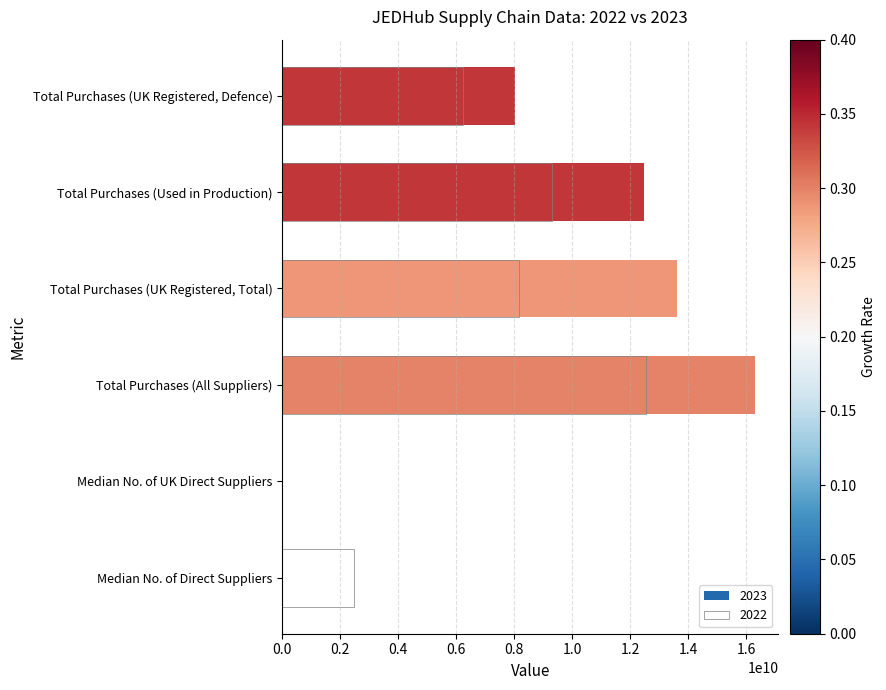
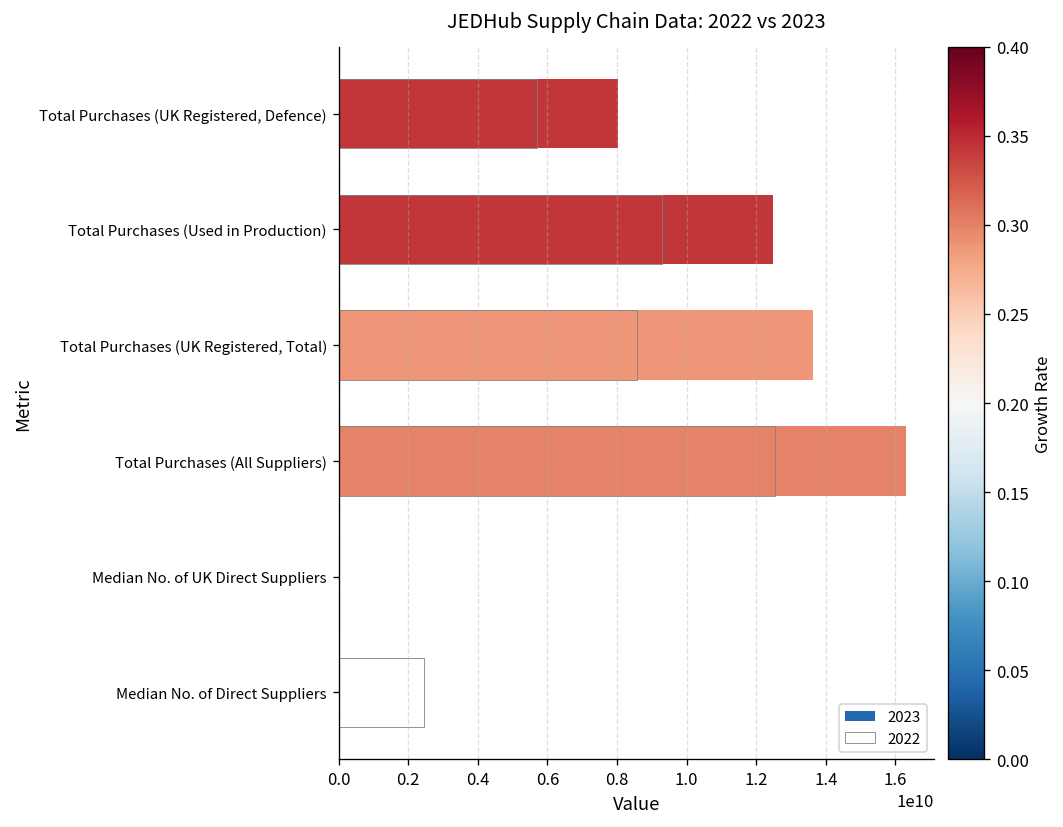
2022, Total Purchases (UK Registered, Defence): 6200000000 -> 5700000000
2022, Total Purchases (UK Registered, Total): 8200000000 -> 8600000000
